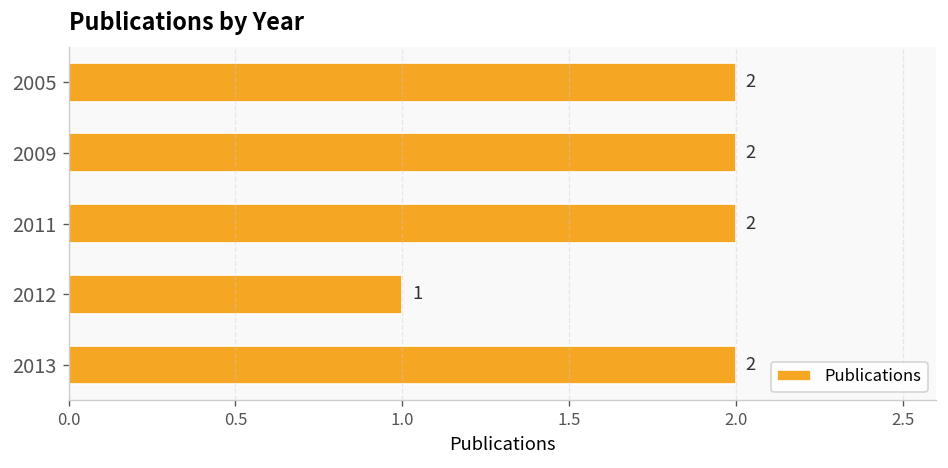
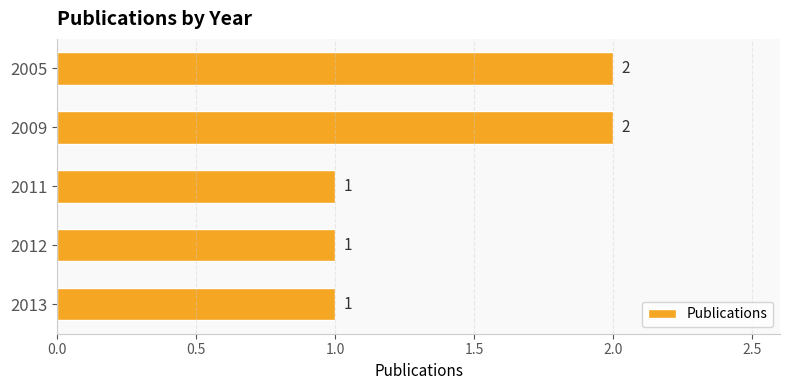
2011: 2 -> 1
2013: 2 -> 1
